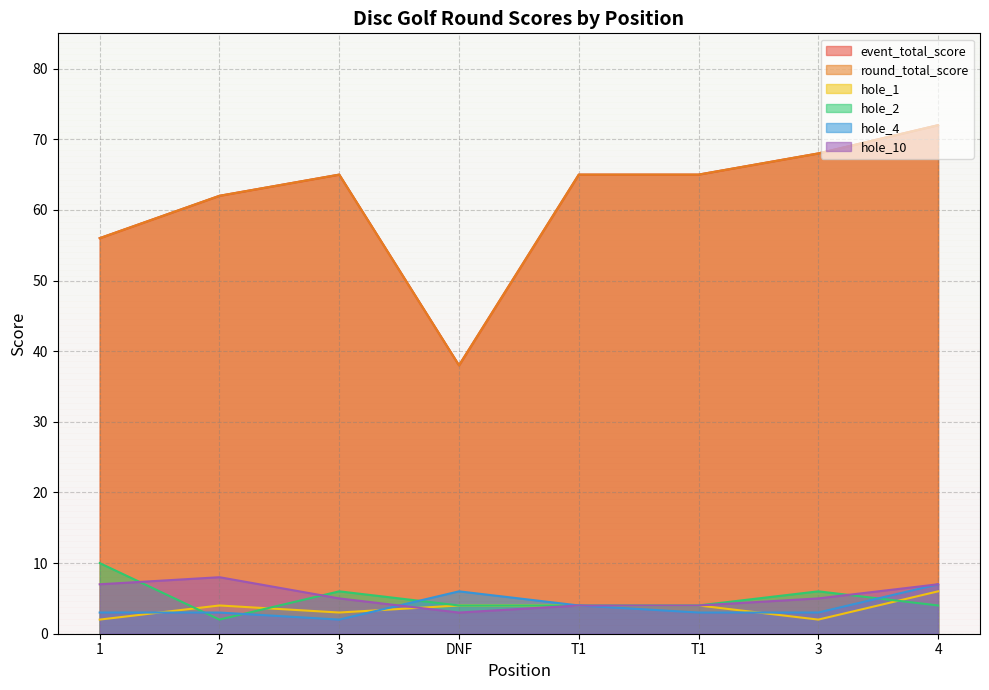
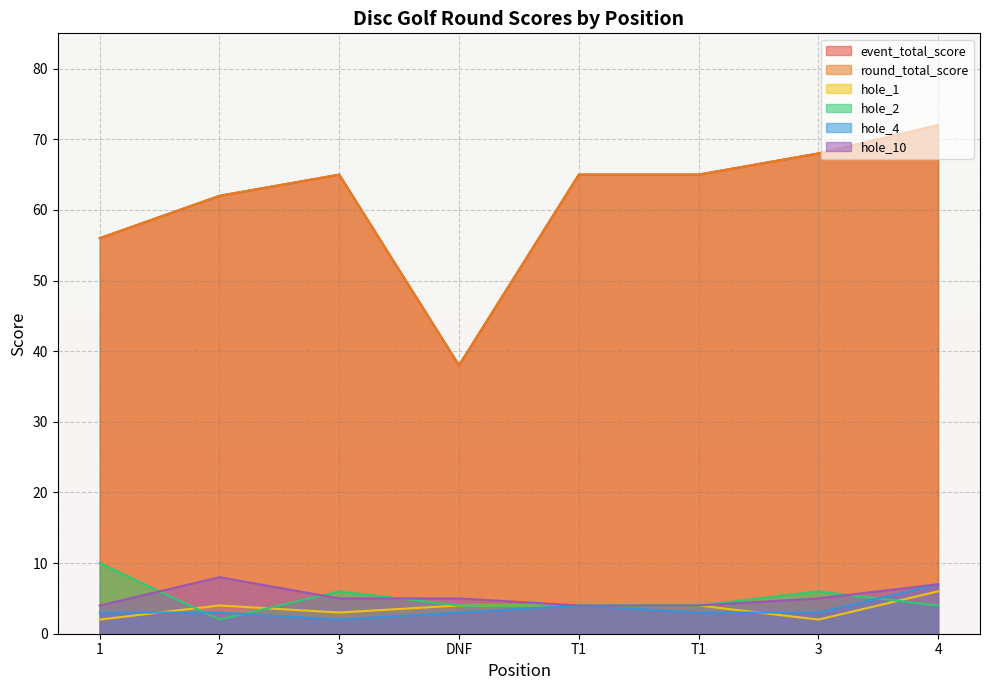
hole_10, 1: 7 -> 4
hole_4, DNF: 6 -> 3
hole_10, DNF: 3 -> 5
